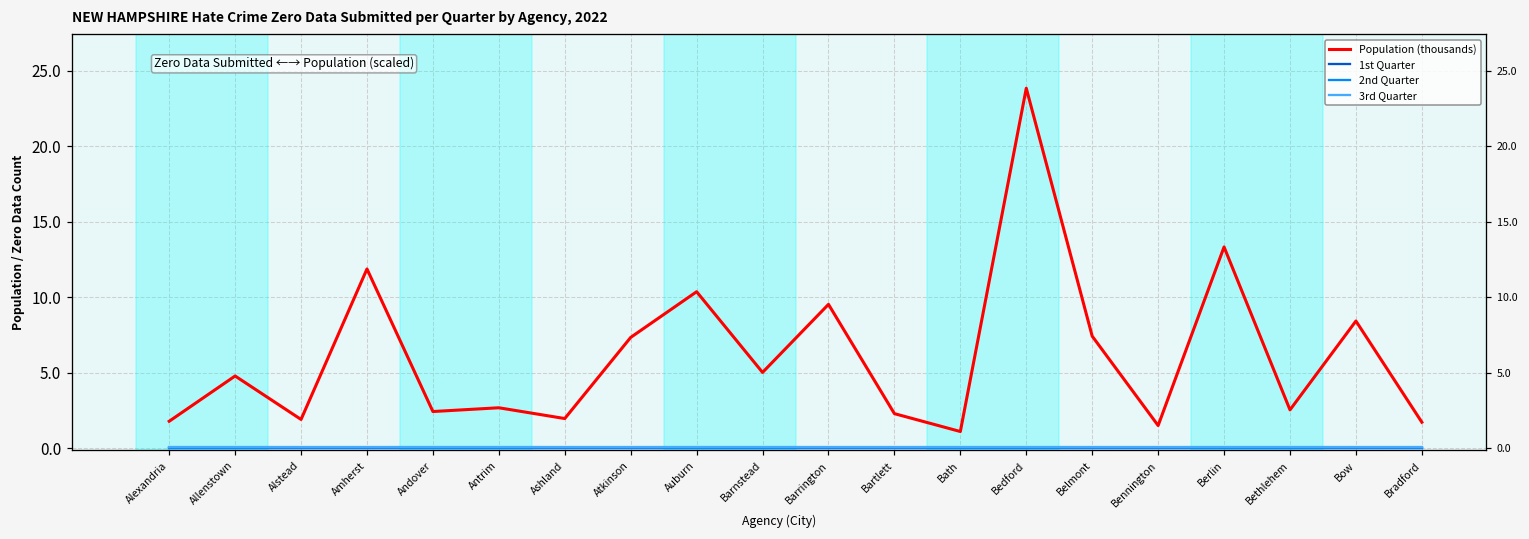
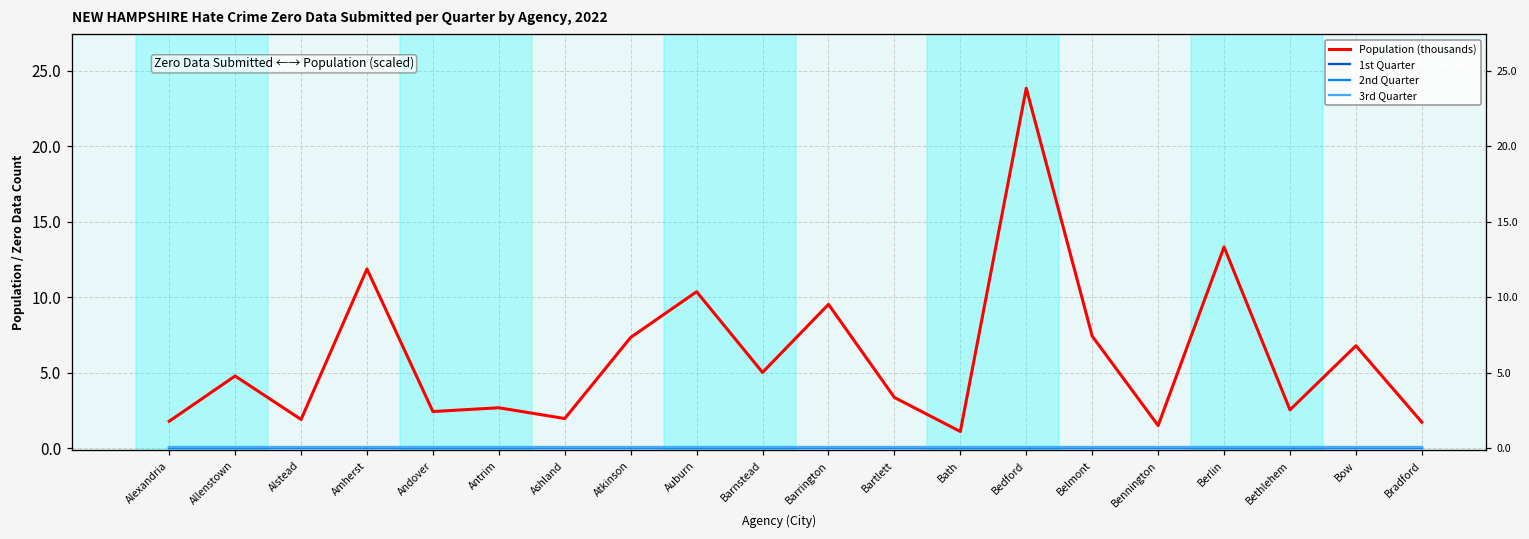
Population (thousands), Bartlett: 2.3 -> 3.4
Population (thousands), Bow: 8.4 -> 6.8
